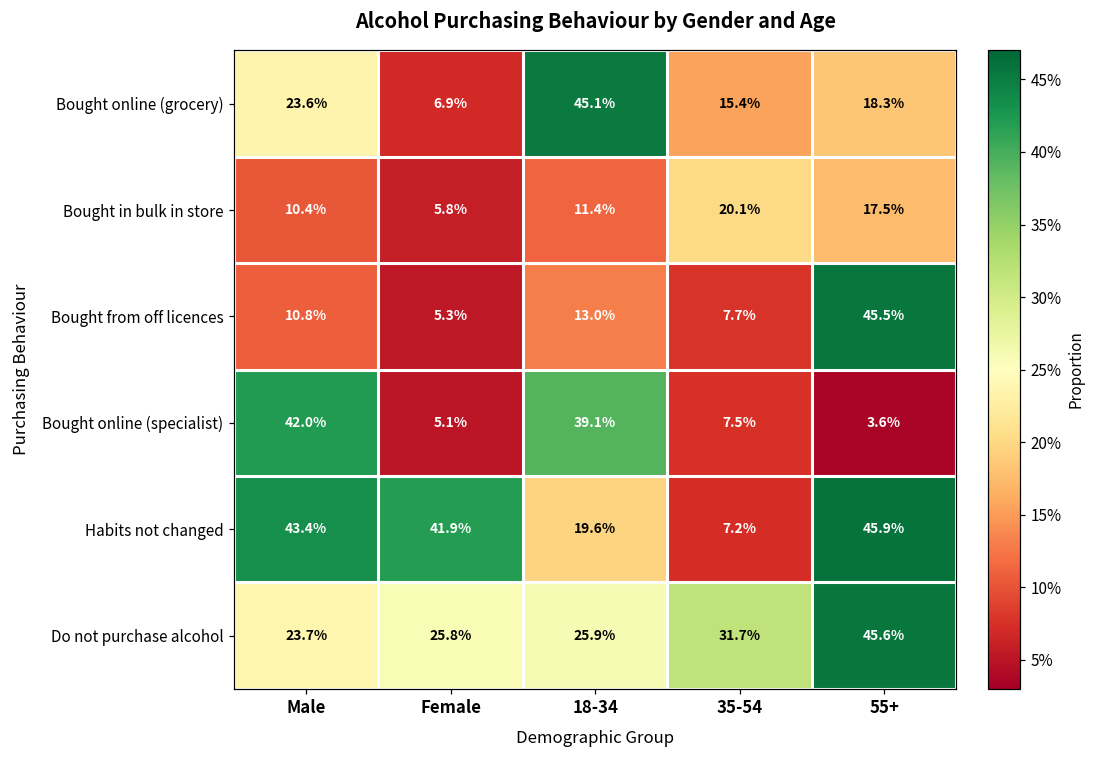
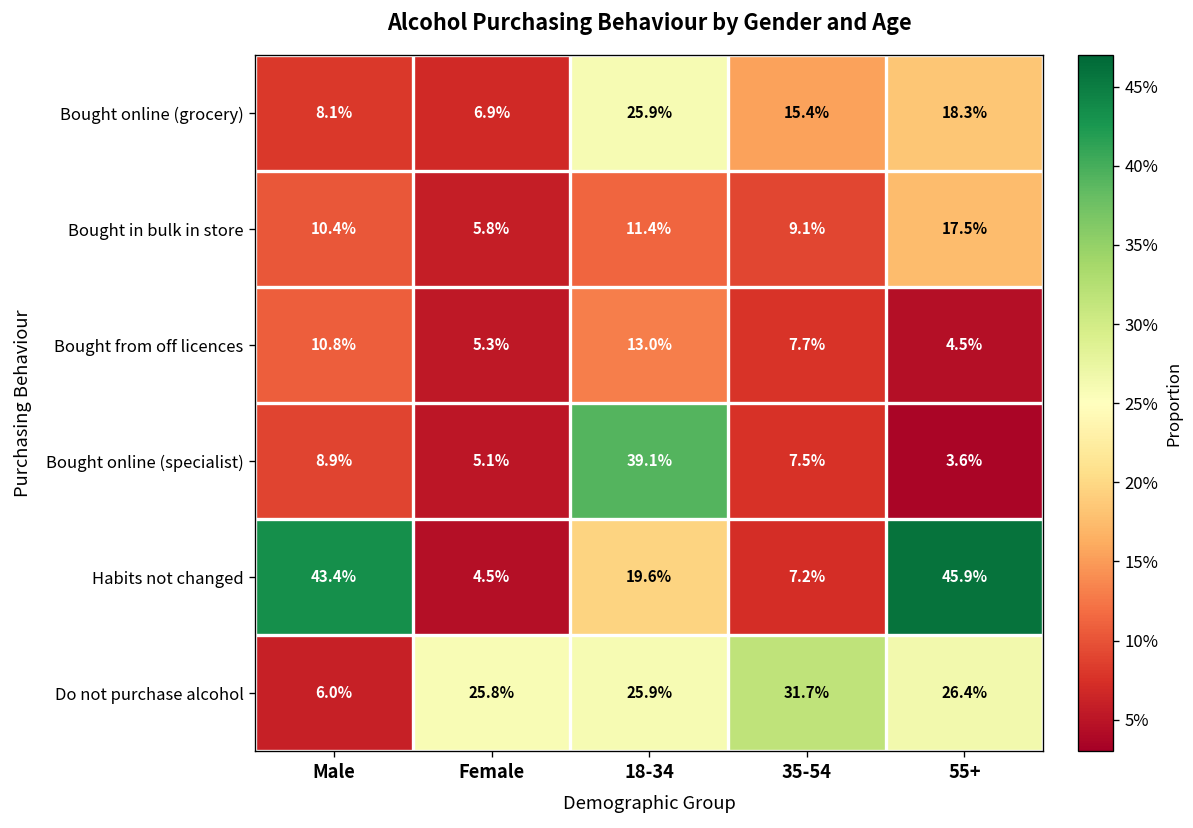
Bought online (grocery), Male: 23.6% -> 8.1%
Bought online (grocery), 18-34: 45.1% -> 25.9%
Bought in bulk in store, 35-54: 20.1% -> 9.1%
Bought from off licences, 55+: 45.5% -> 4.5%
Bought online (specialist), Male: 42.0% -> 8.9%
Habits not changed, Female: 41.9% -> 4.5%
Do not purchase alcohol, Male: 23.7% -> 6.0%
Do not purchase alcohol, 55+: 45.6% -> 26.4%
